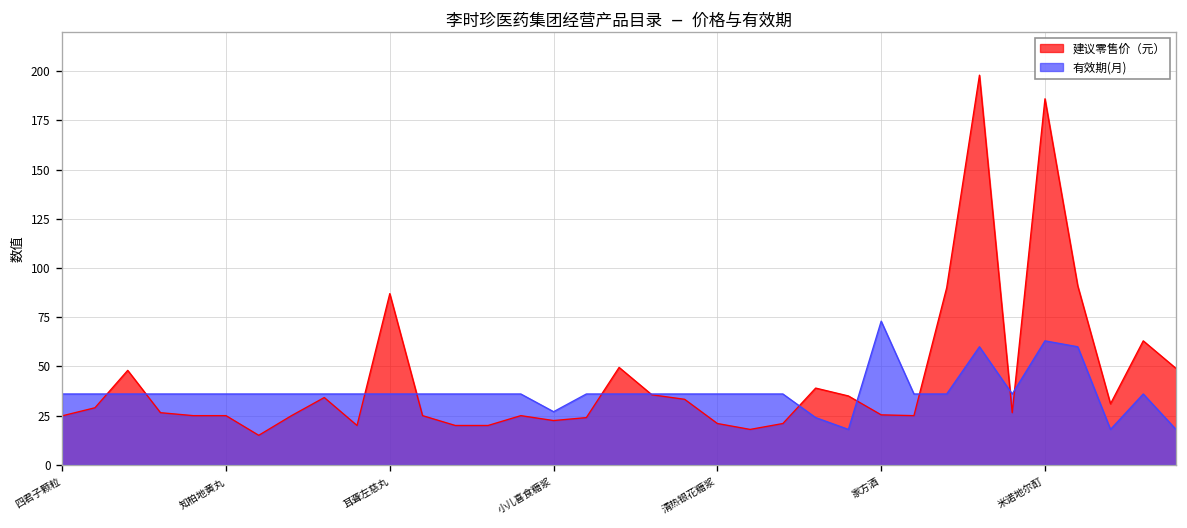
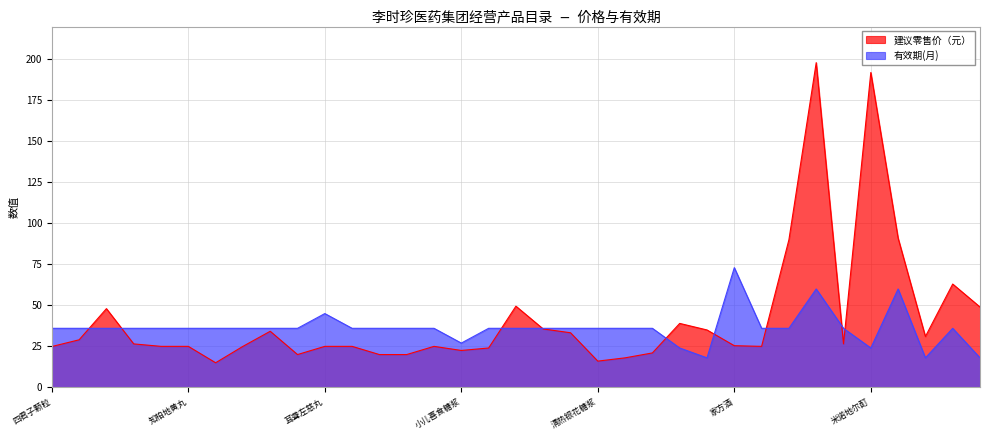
建议零售价（元）, 耳聋左慈丸: 87 -> 25
有效期(月), 耳聋左慈丸: 36 -> 45
建议零售价（元）, 清热银花糖浆: 21 -> 16
建议零售价（元）, 米诺地尔酊: 186 -> 192
有效期(月), 米诺地尔酊: 63 -> 24
